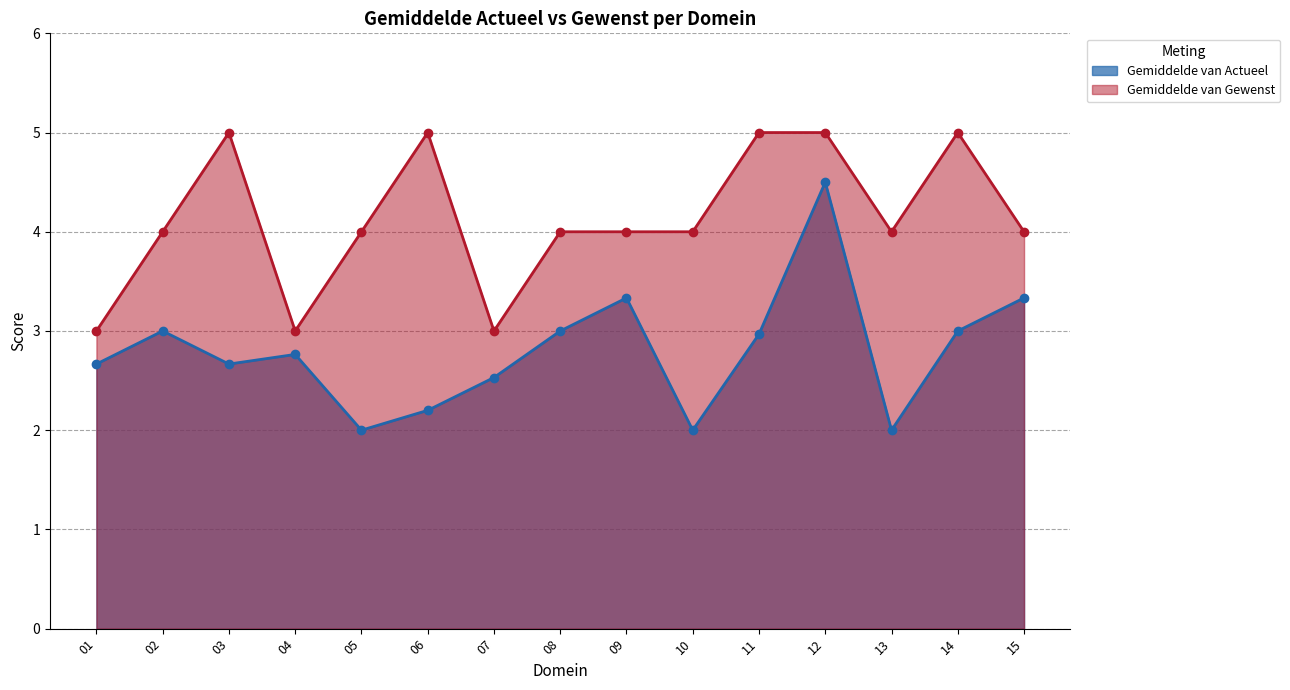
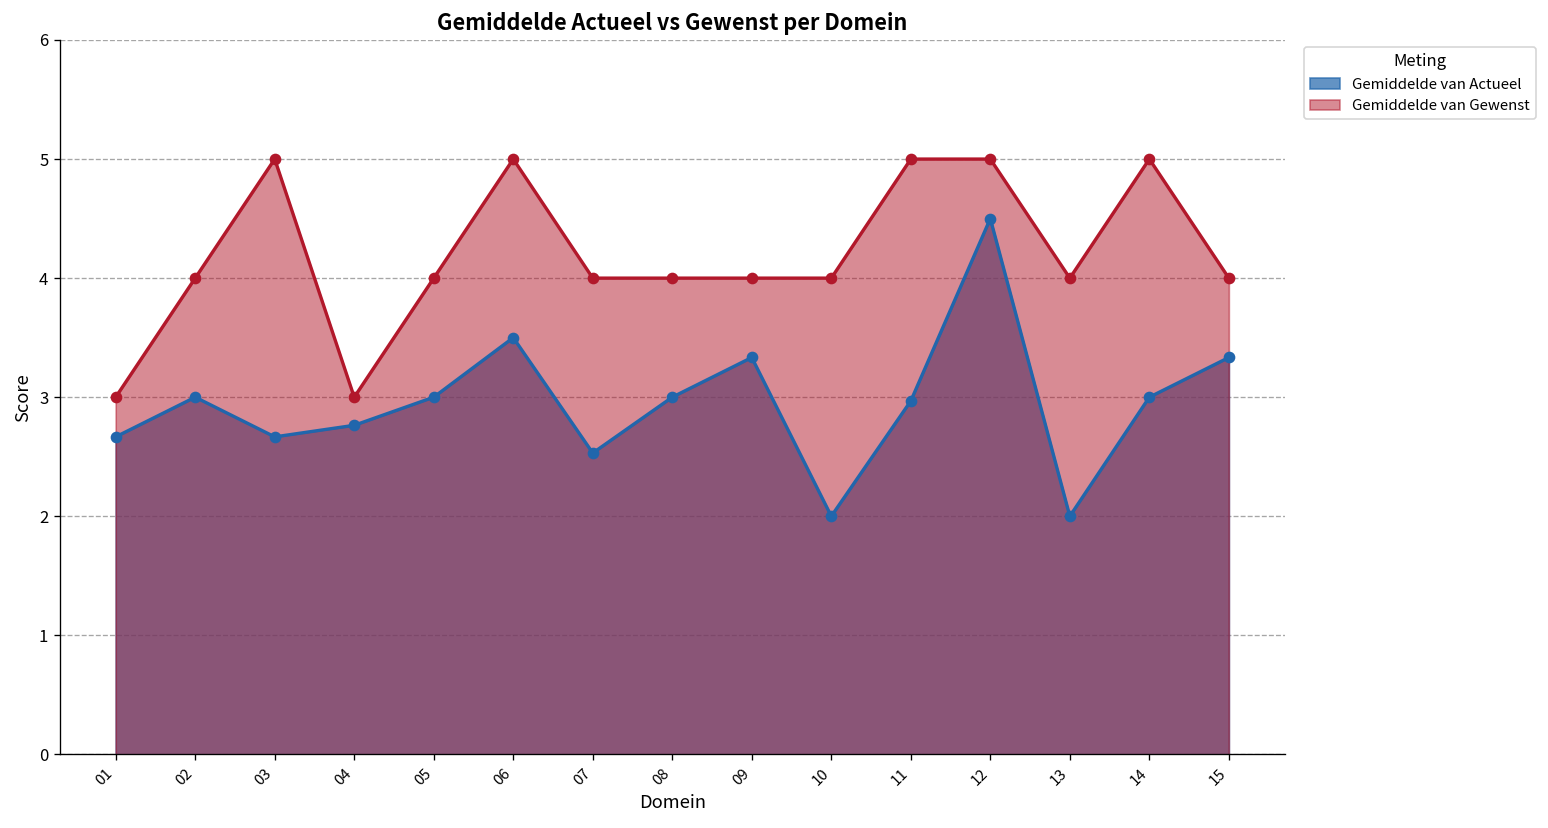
Gemiddelde van Actueel, 05: 2 -> 3
Gemiddelde van Actueel, 06: 2.2 -> 3.5
Gemiddelde van Gewenst, 07: 3 -> 4
